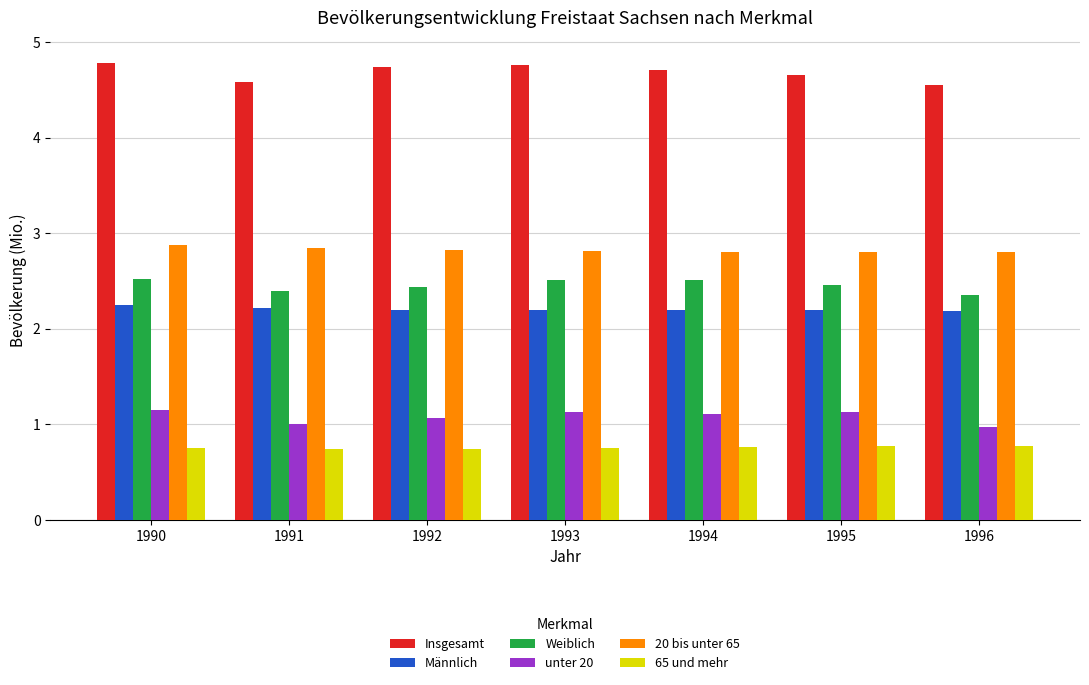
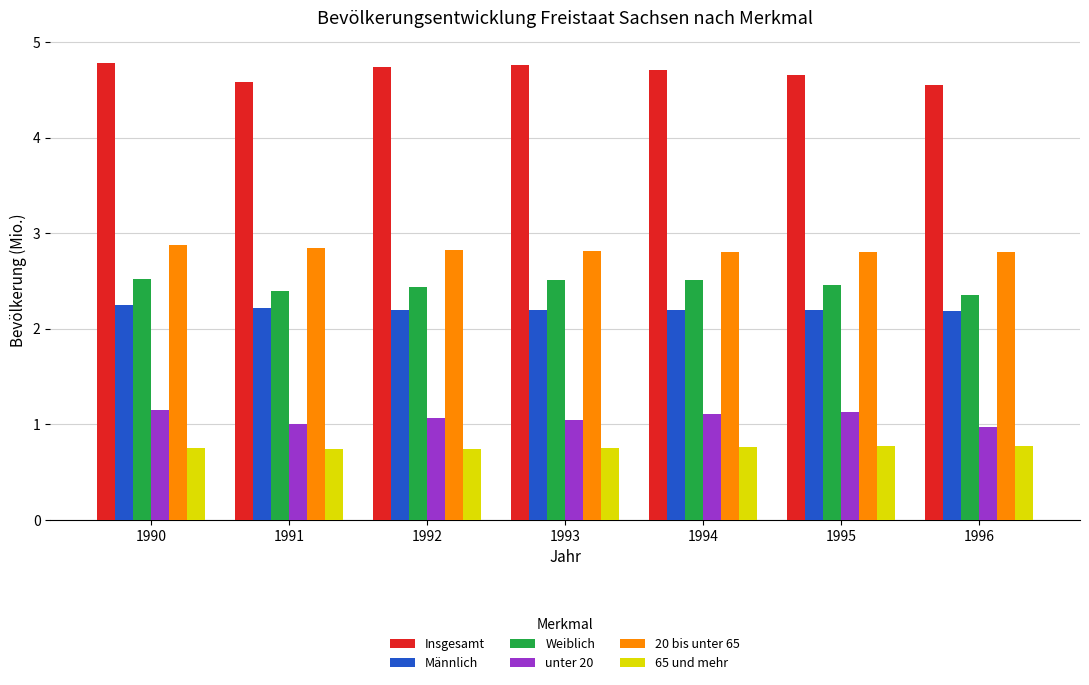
unter 20, 1993: 1.1 -> 1.0
